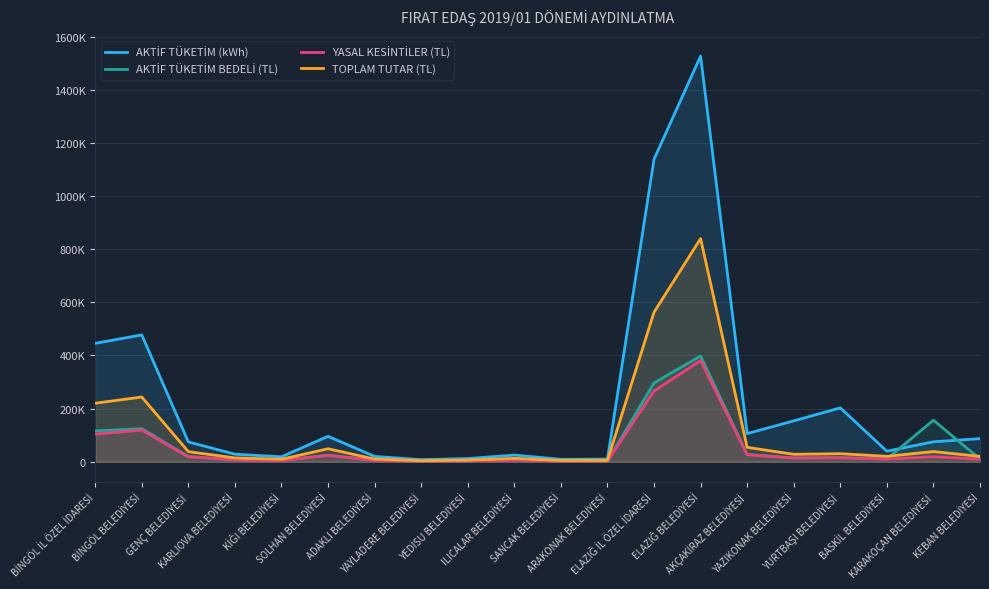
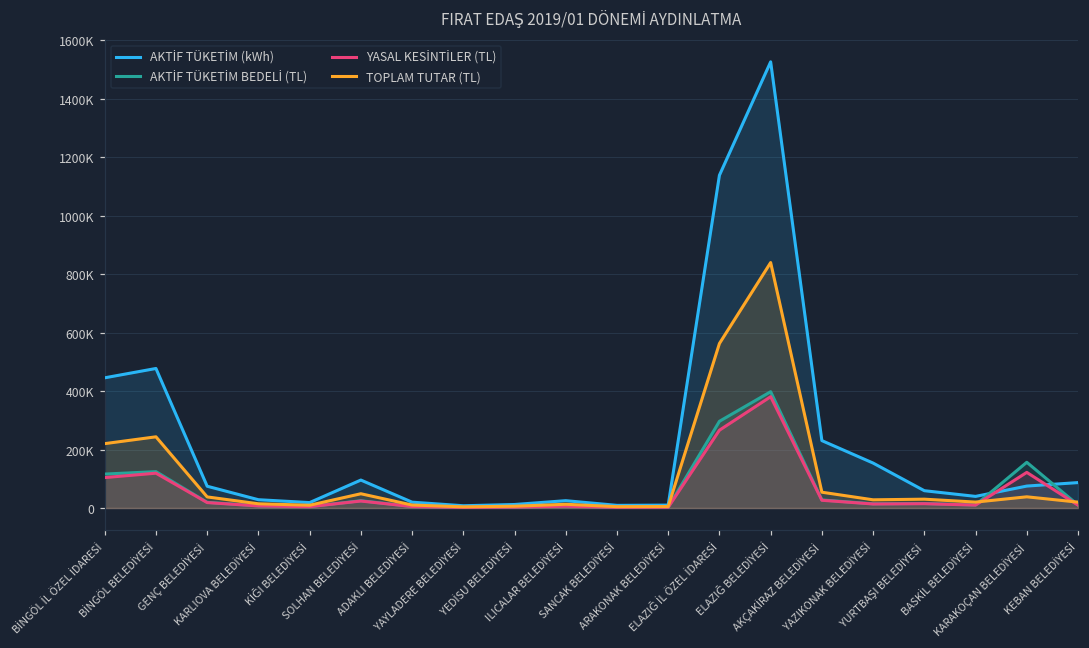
AKTİF TÜKETİM (kWh), AKÇAKİRAZ BELEDİYESİ: 110000 -> 230000
AKTİF TÜKETİM (kWh), YURTBAŞI BELEDİYESİ: 200000 -> 60000
YASAL KESİNTİLER (TL), KARAKOÇAN BELEDİYESİ: 20000 -> 120000
